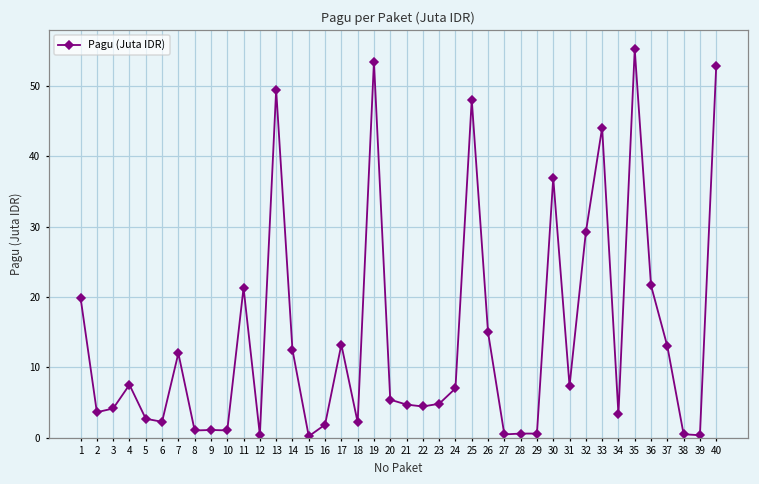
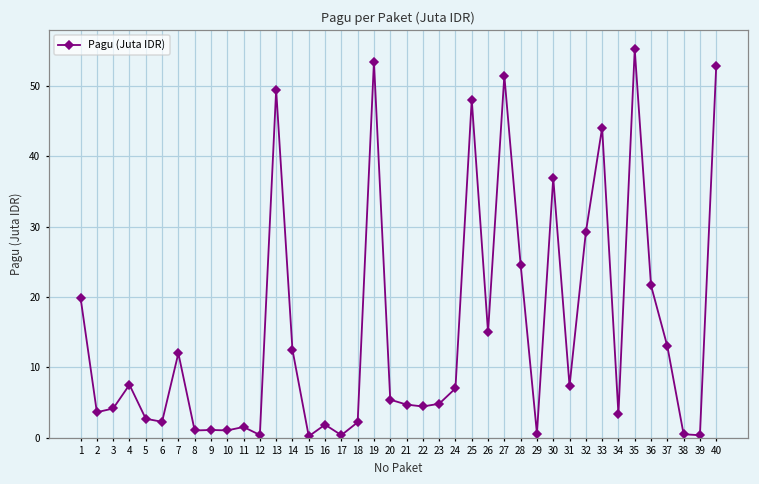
11: 21 -> 2
17: 13 -> 0
27: 0 -> 52
28: 1 -> 25
